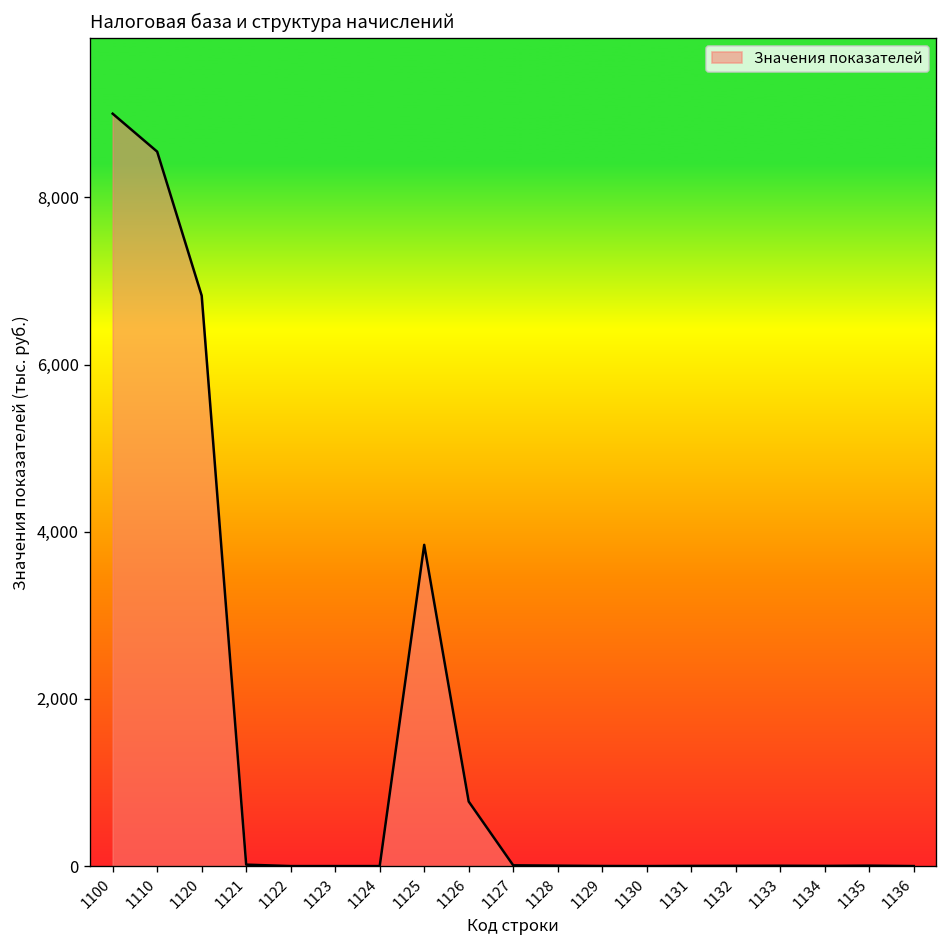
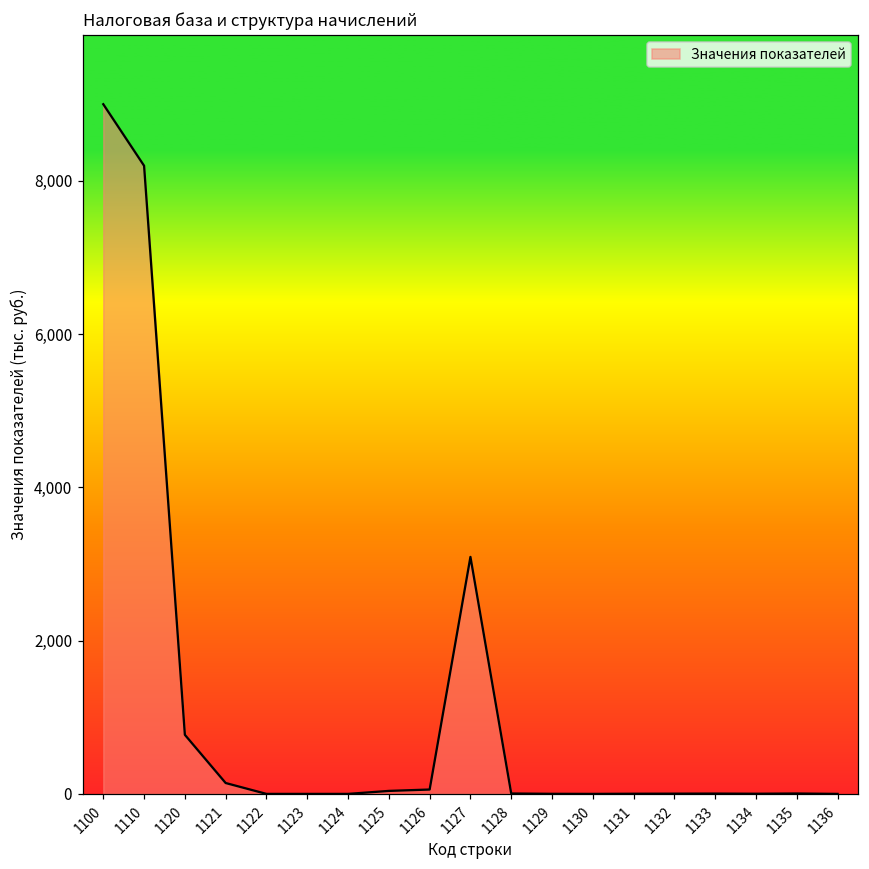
1110: 8,500 -> 8,200
1120: 6,800 -> 800
1121: 0 -> 100
1125: 3,800 -> 0
1126: 800 -> 100
1127: 0 -> 3,100
